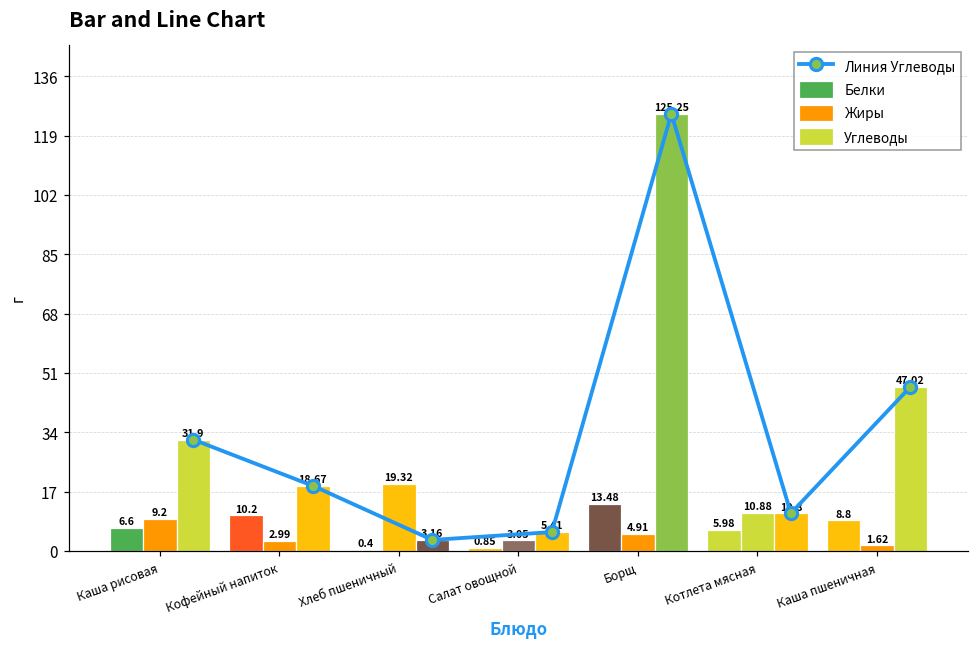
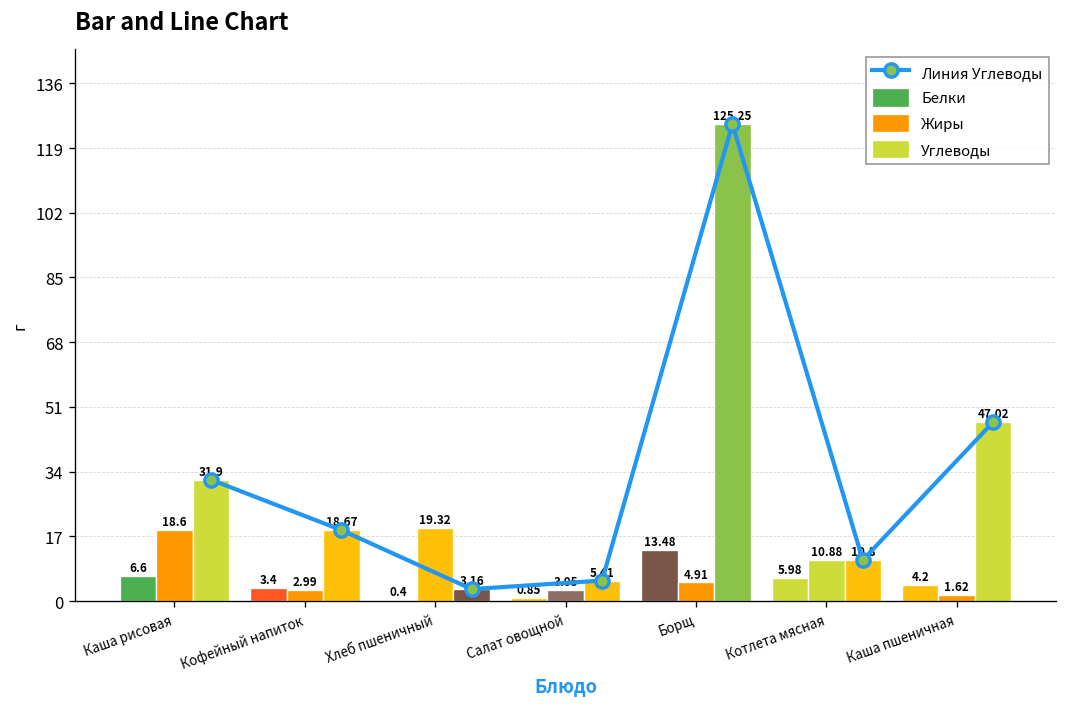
Жиры, Каша рисовая: 9.2 -> 18.6
Белки, Кофейный напиток: 10.2 -> 3.4
Белки, Каша пшеничная: 8.8 -> 4.2
